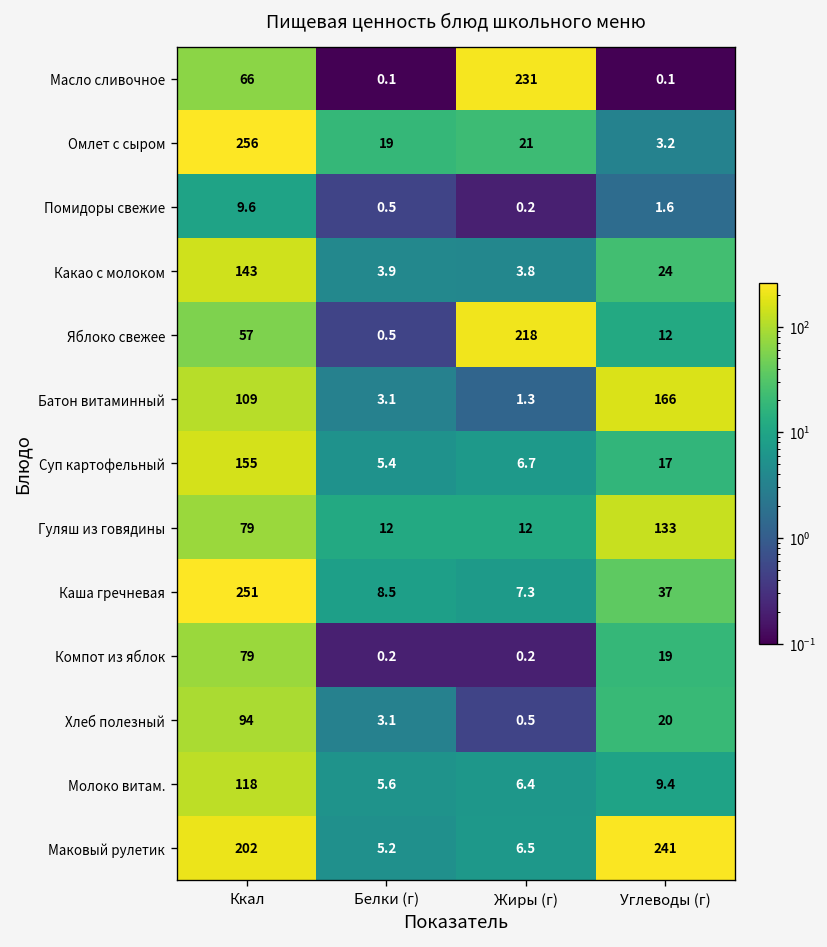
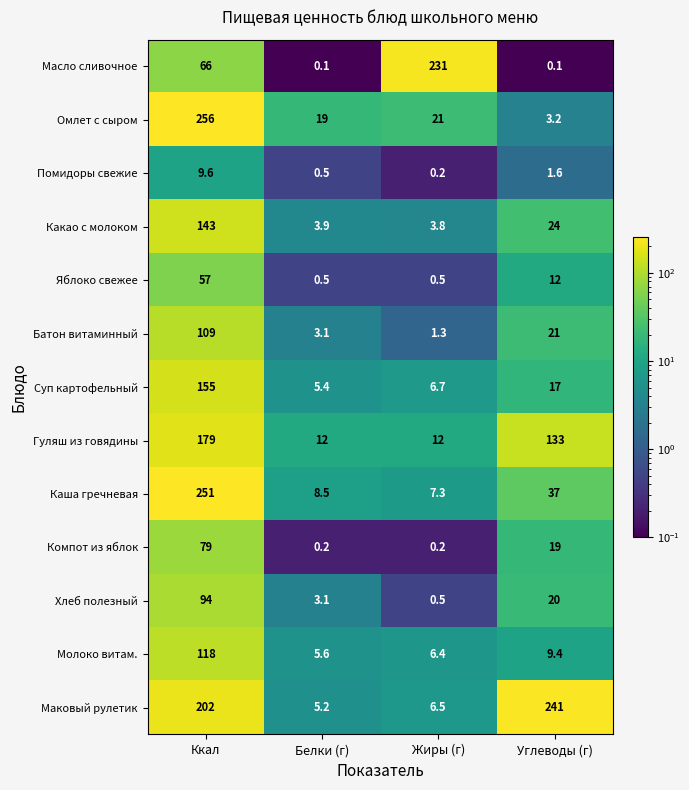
Яблоко свежее, Жиры (г): 218 -> 0.5
Батон витаминный, Углеводы (г): 166 -> 21
Гуляш из говядины, Ккал: 79 -> 179
